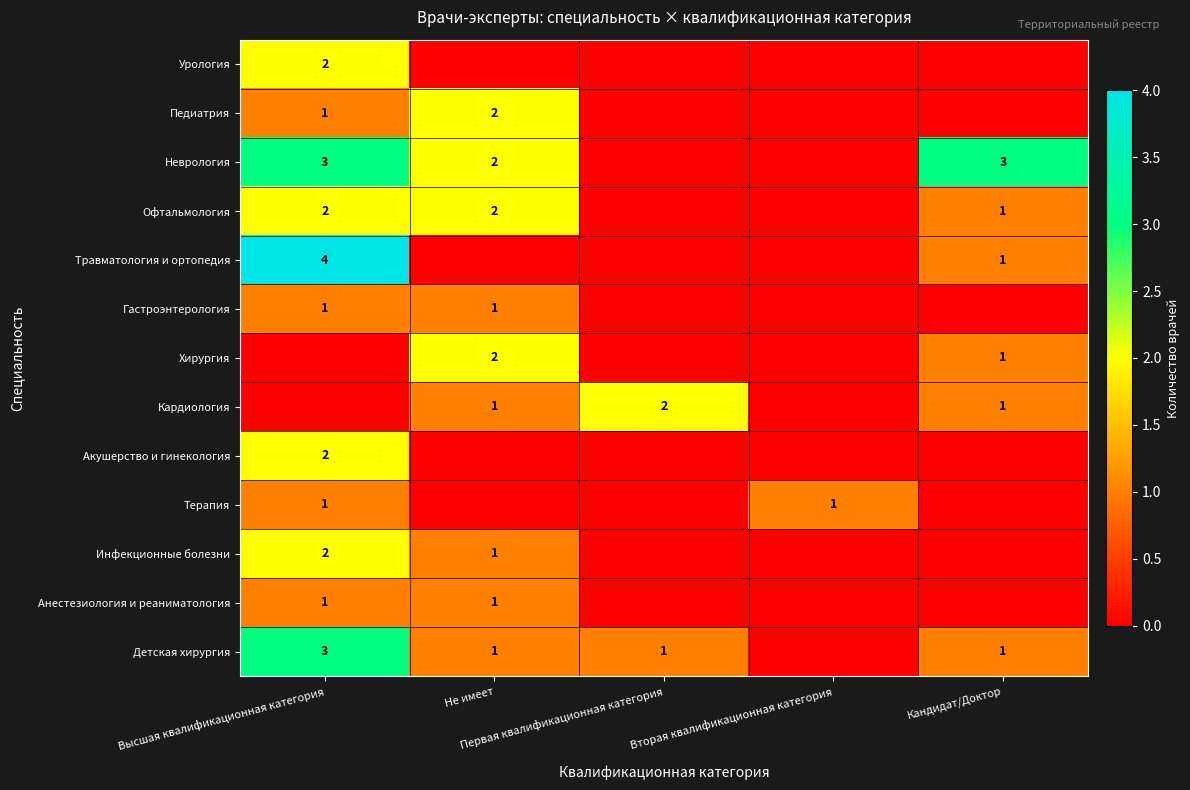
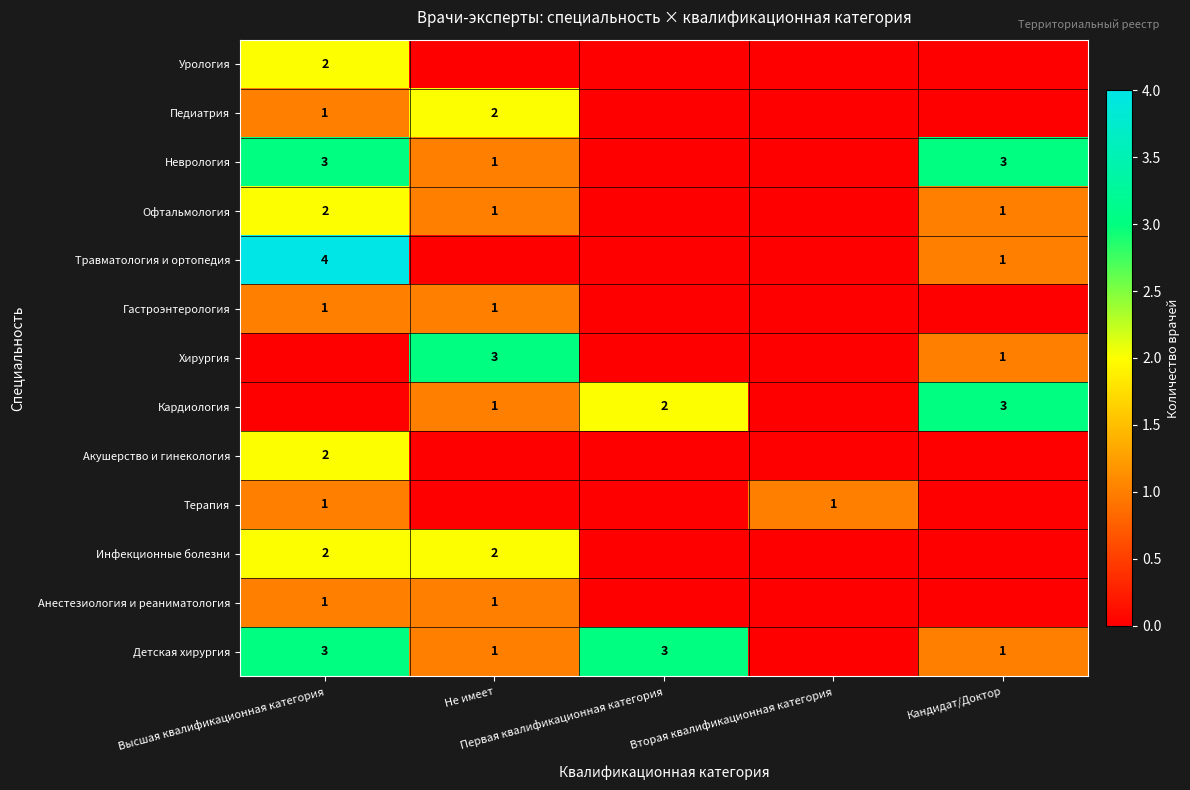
Неврология, Не имеет: 2 -> 1
Офтальмология, Не имеет: 2 -> 1
Хирургия, Не имеет: 2 -> 3
Кардиология, Кандидат/Доктор: 1 -> 3
Инфекционные болезни, Не имеет: 1 -> 2
Детская хирургия, Первая квалификационная категория: 1 -> 3
